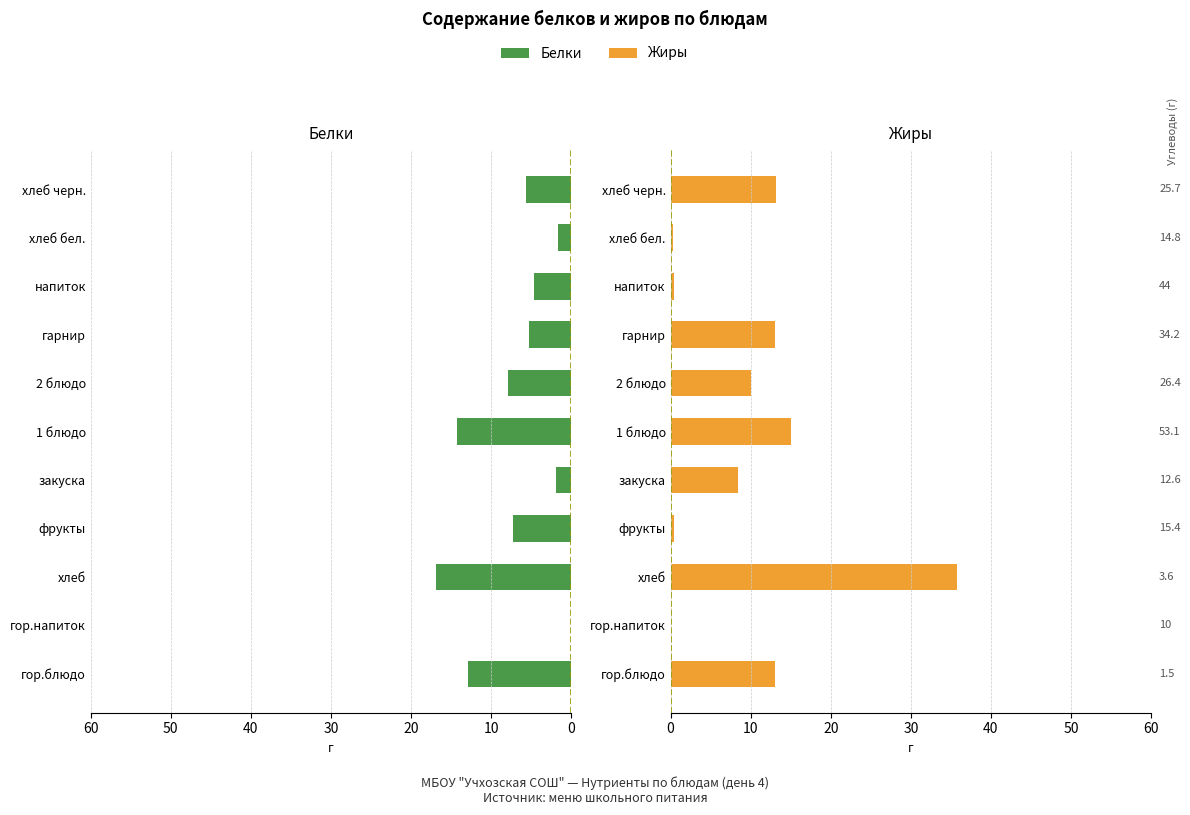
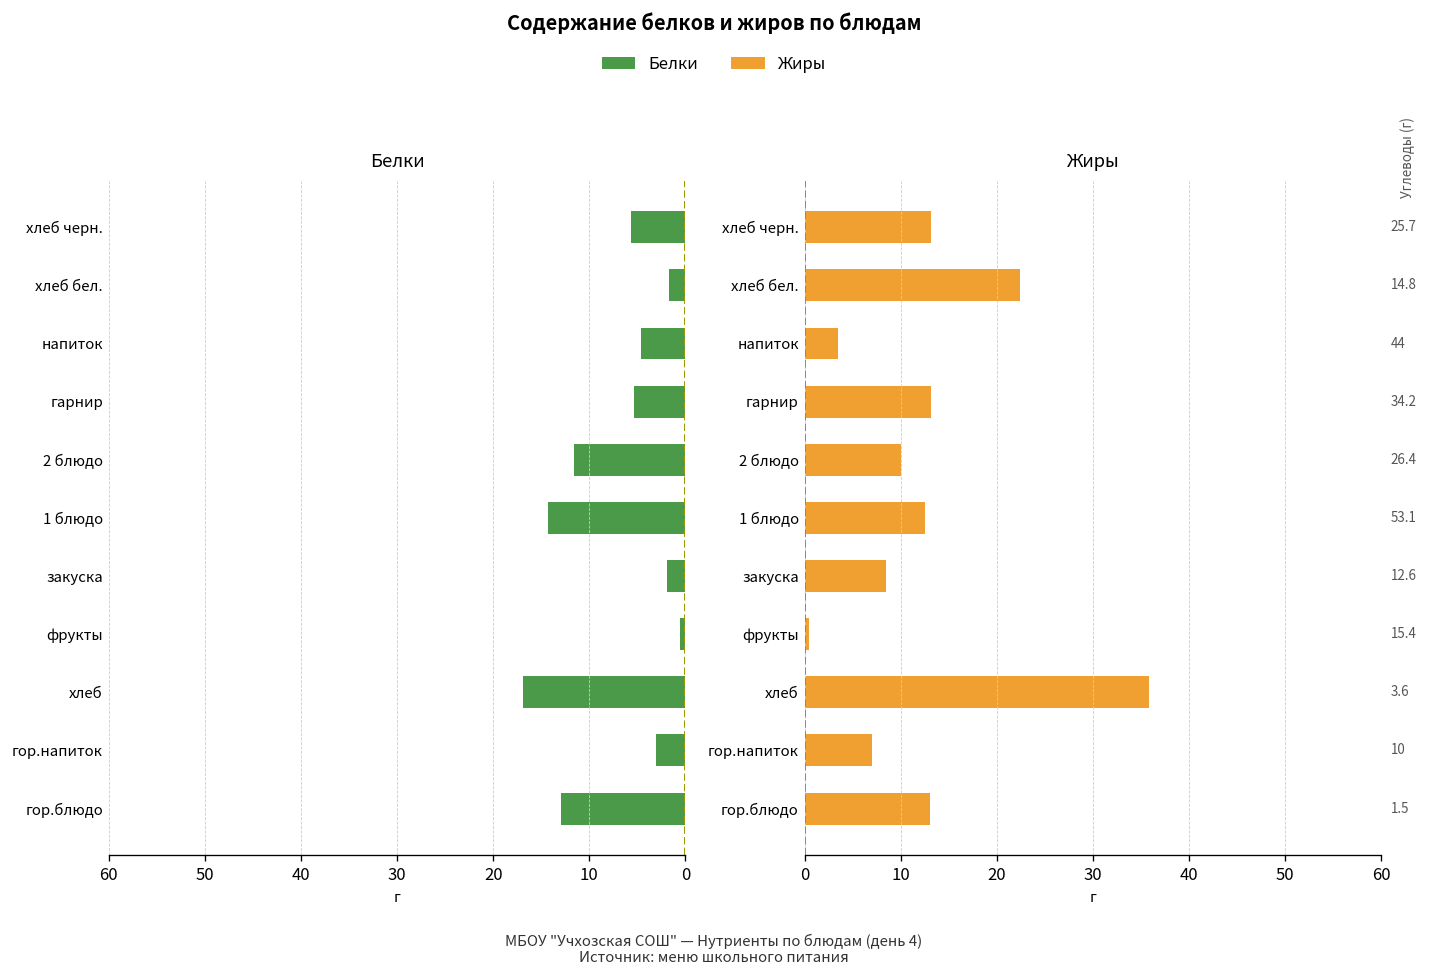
Белки, 2 блюдо: 8 -> 12
Белки, фрукты: 7 -> 1
Белки, гор.напиток: 0 -> 3
Жиры, хлеб бел.: 0 -> 22
Жиры, напиток: 0 -> 4
Жиры, 1 блюдо: 15 -> 13
Жиры, гор.напиток: 0 -> 7
